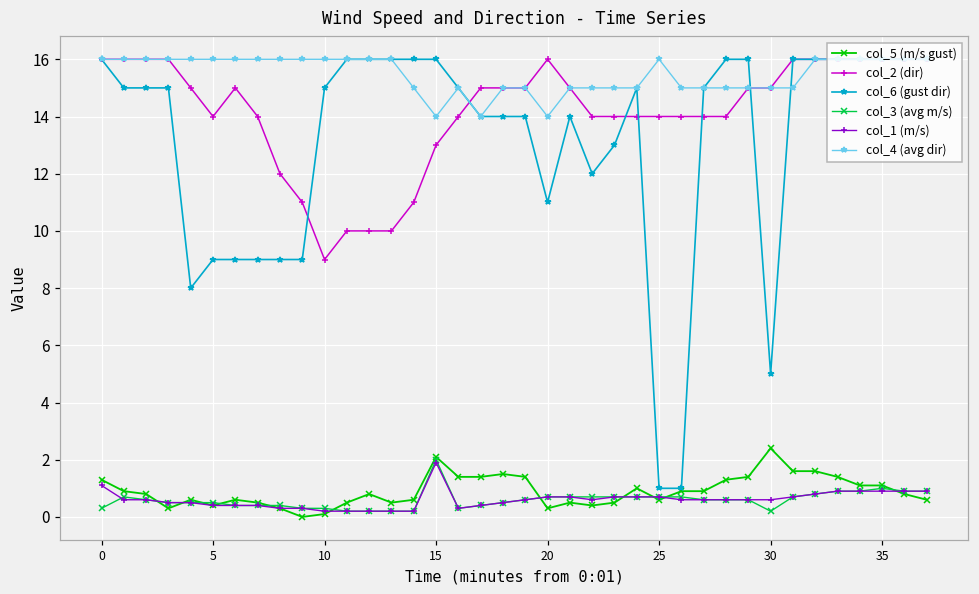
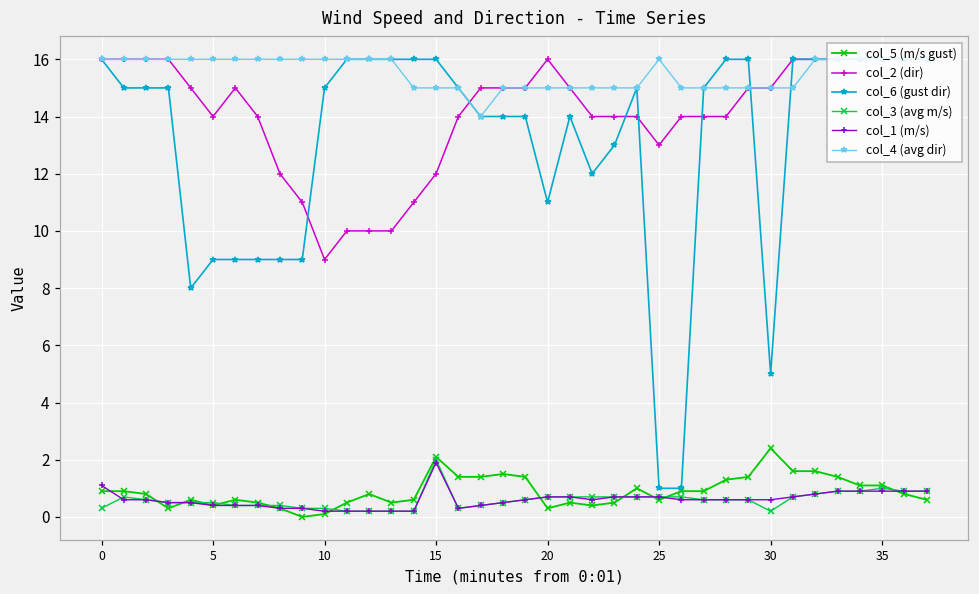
col_5 (m/s gust), 0: 1.3 -> 0.9
col_2 (dir), 15: 13 -> 12
col_4 (avg dir), 15: 14 -> 15
col_4 (avg dir), 20: 14 -> 15
col_2 (dir), 25: 14 -> 13
